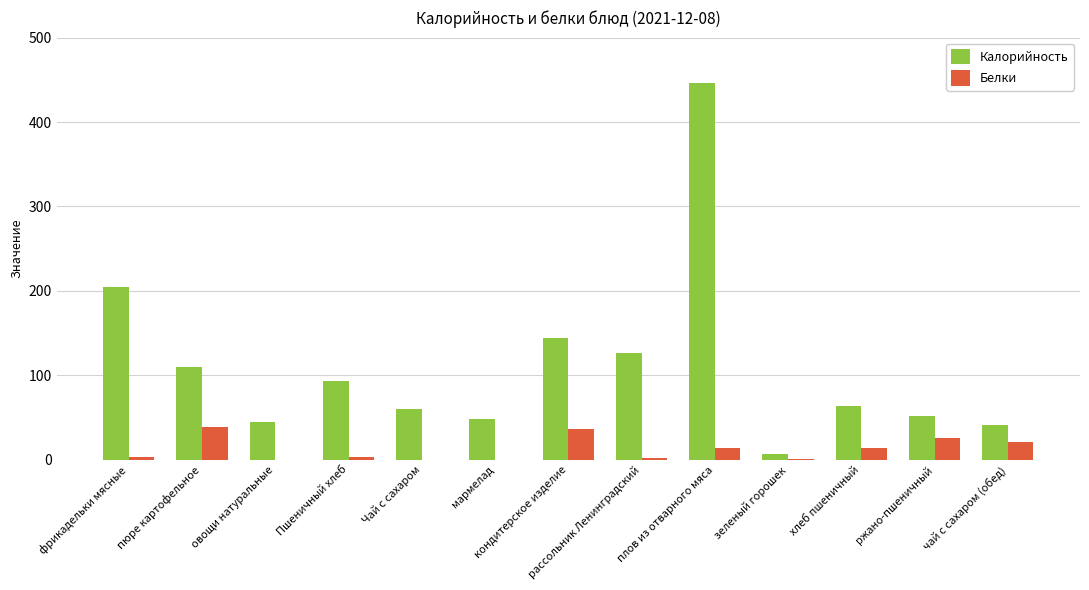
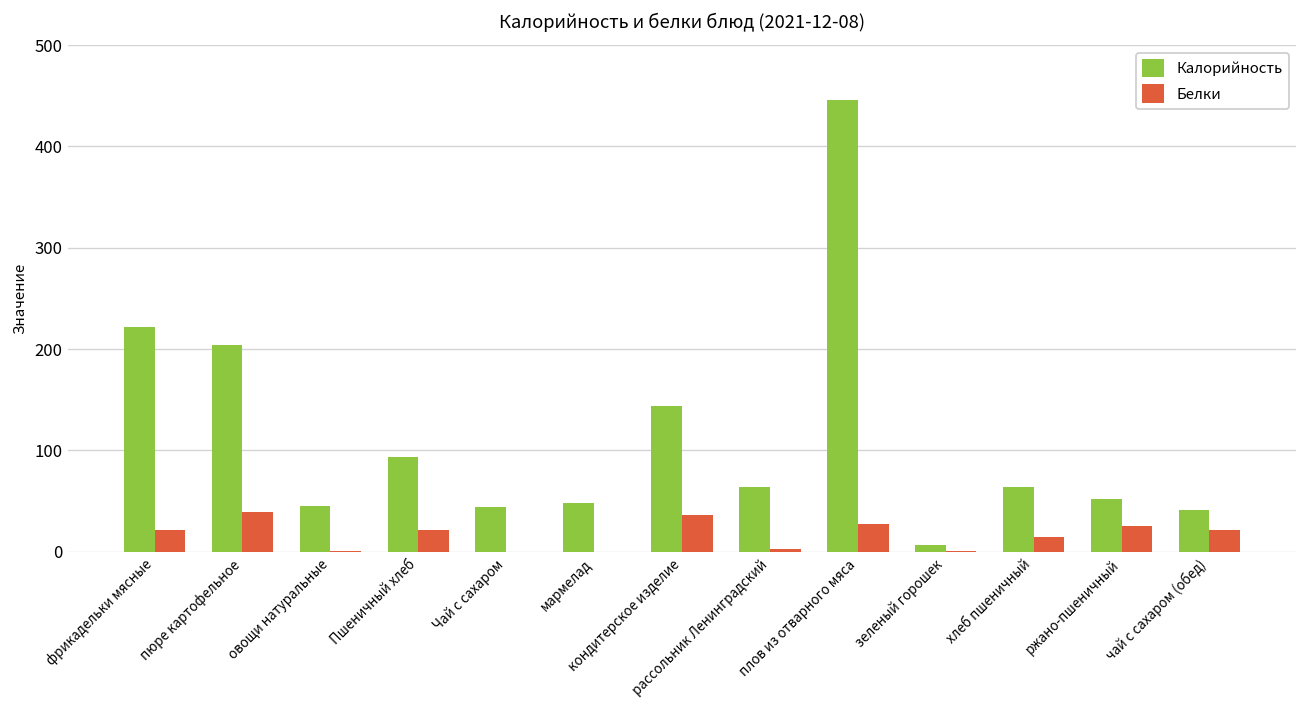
Калорийность, фрикадельки мясные: 210 -> 220
Белки, фрикадельки мясные: 0 -> 20
Калорийность, пюре картофельное: 110 -> 200
Белки, Пшеничный хлеб: 0 -> 20
Калорийность, Чай с сахаром: 60 -> 40
Калорийность, рассольник Ленинградский: 130 -> 60
Белки, плов из отварного мяса: 10 -> 30
